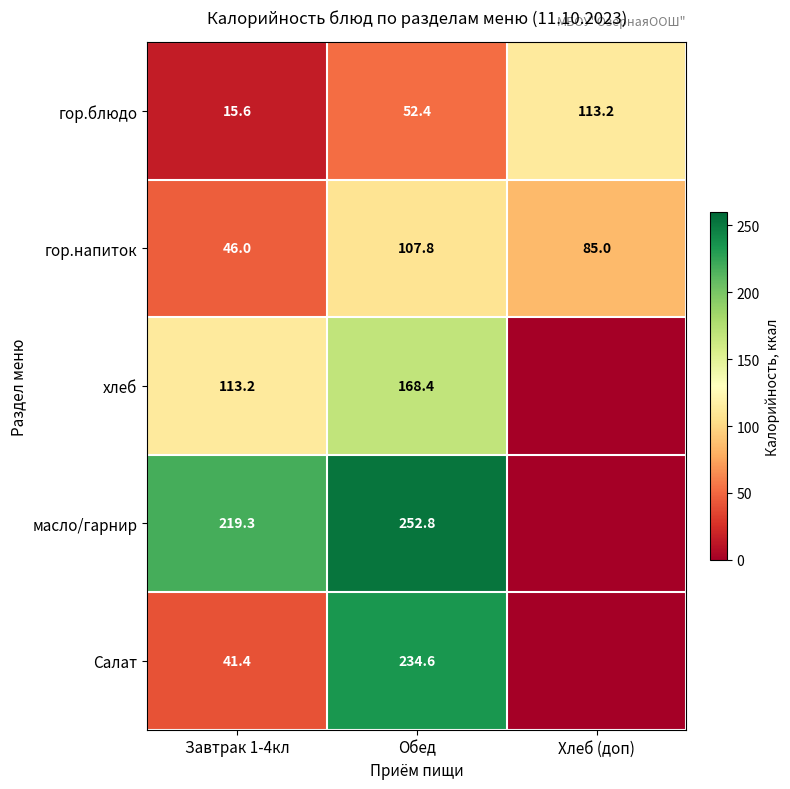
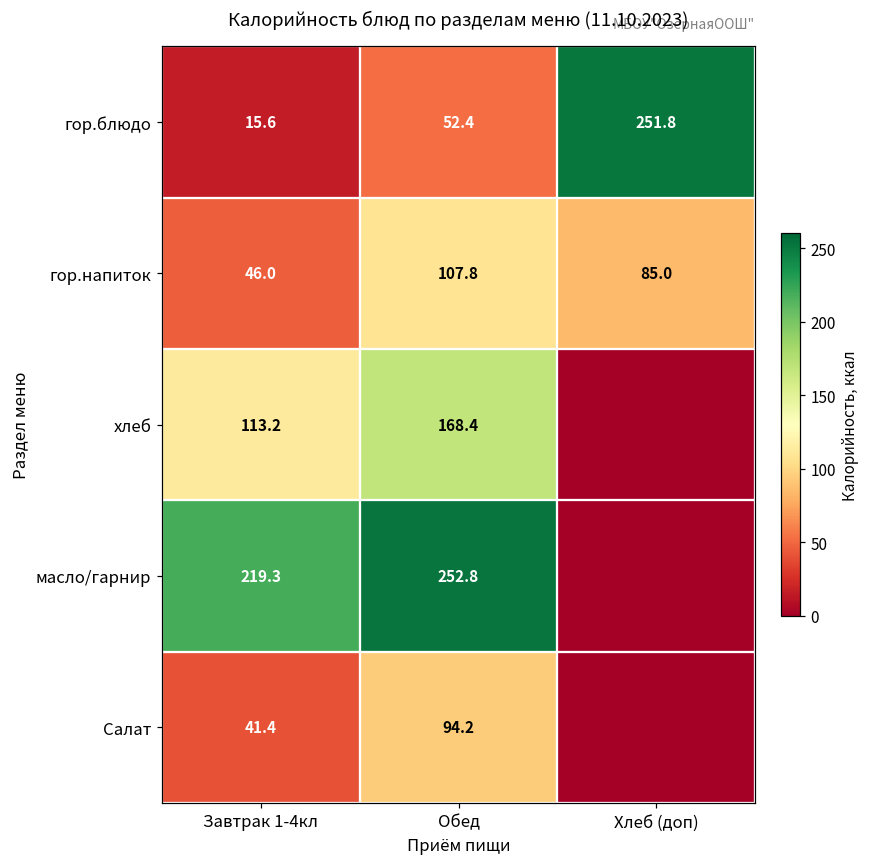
гор.блюдо, Хлеб (доп): 113.2 -> 251.8
Салат, Обед: 234.6 -> 94.2
